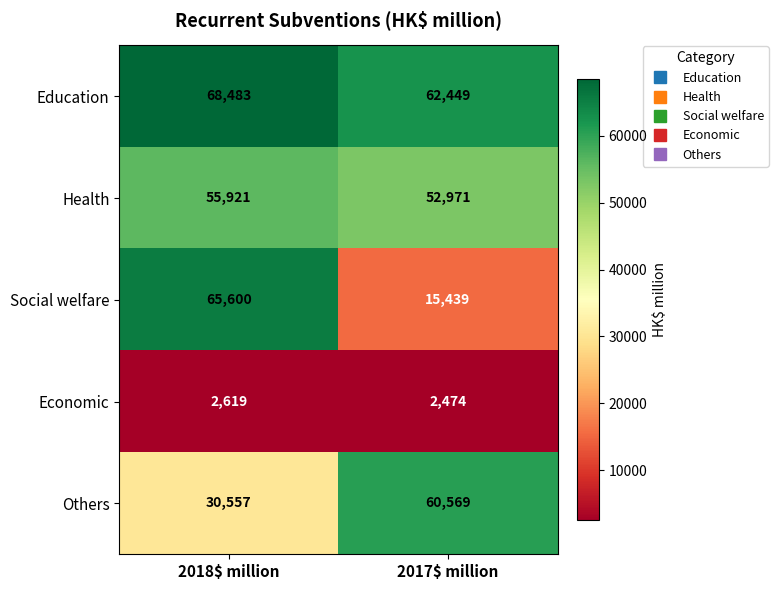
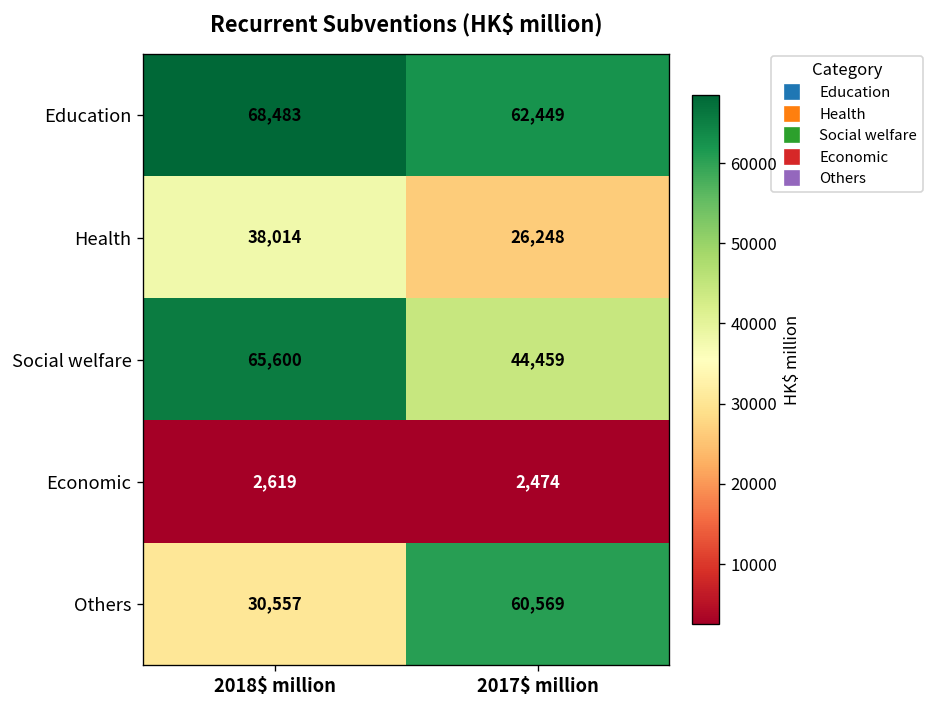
Health, 2018$ million: 55,921 -> 38,014
Health, 2017$ million: 52,971 -> 26,248
Social welfare, 2017$ million: 15,439 -> 44,459
